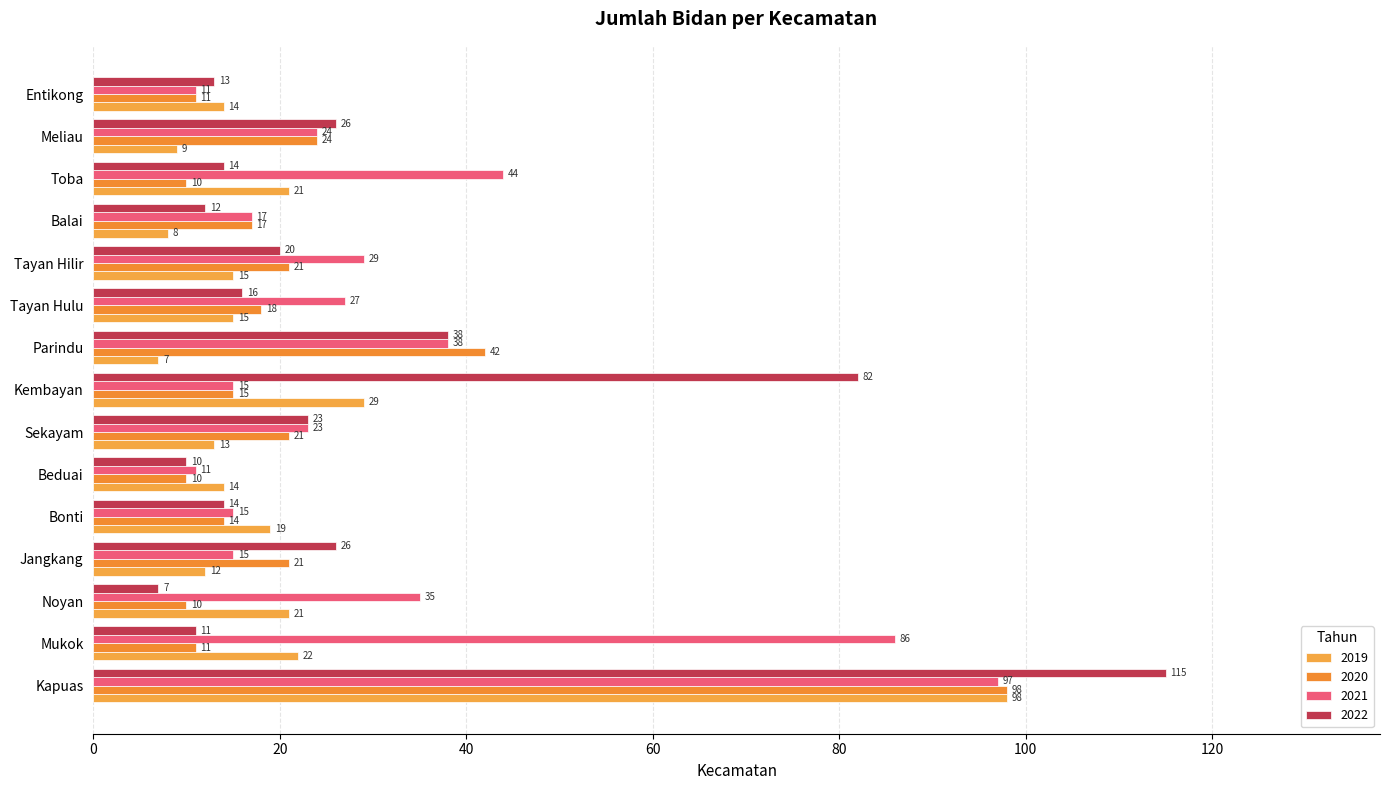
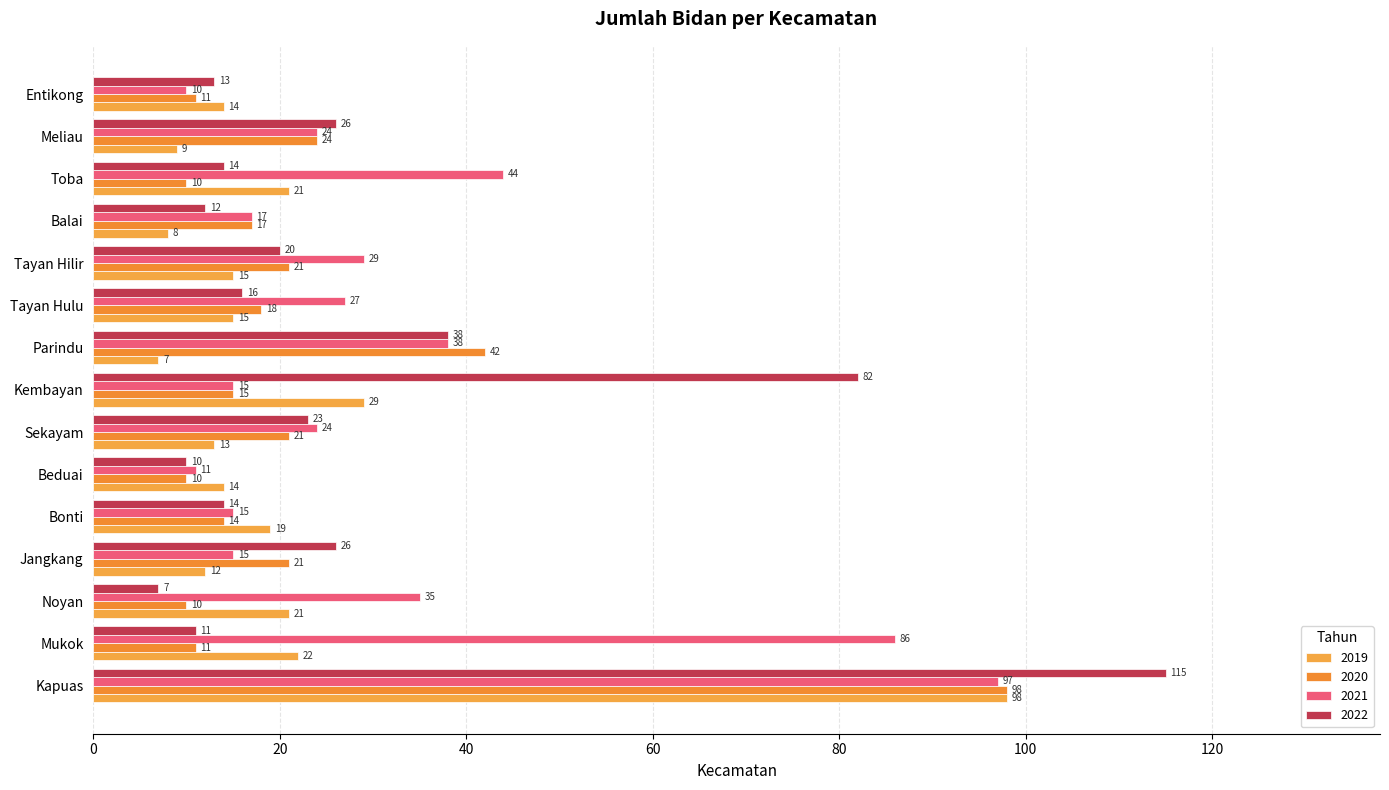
2021, Entikong: 11 -> 10
2021, Sekayam: 23 -> 24
